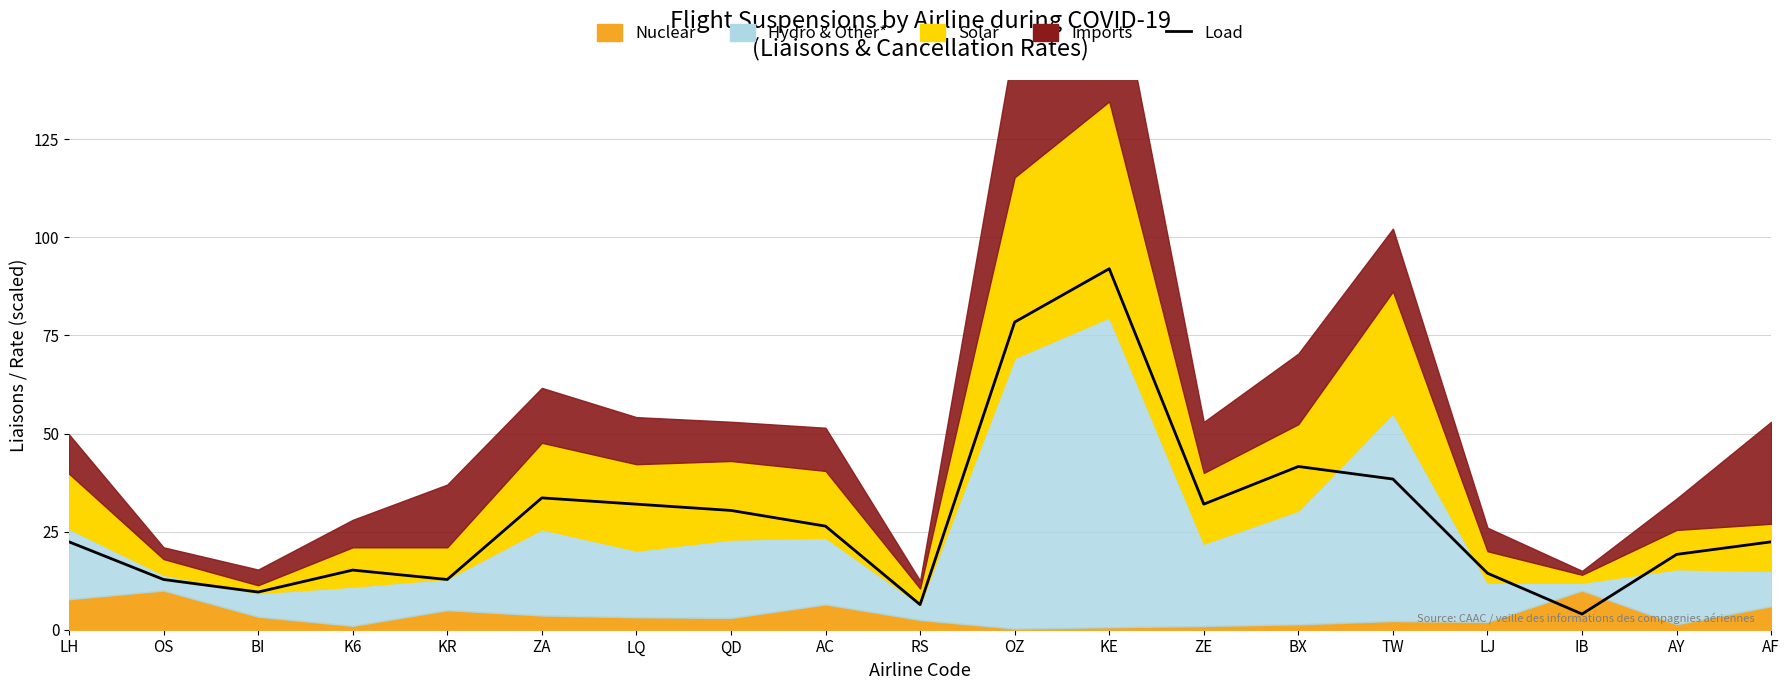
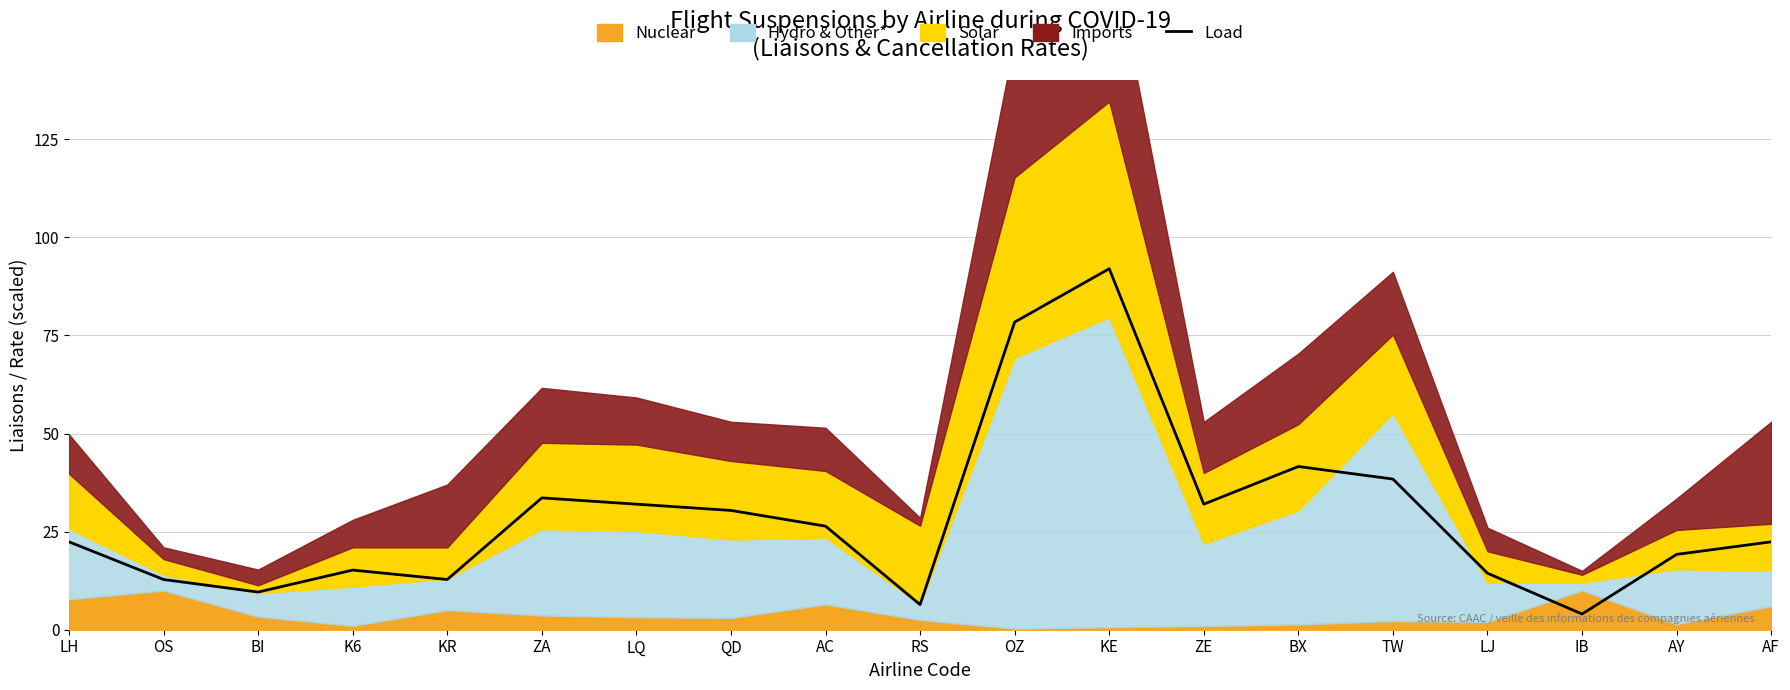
Hydro & Other*, LQ: 17 -> 22
Solar, RS: 4 -> 20
Solar, TW: 31 -> 20
